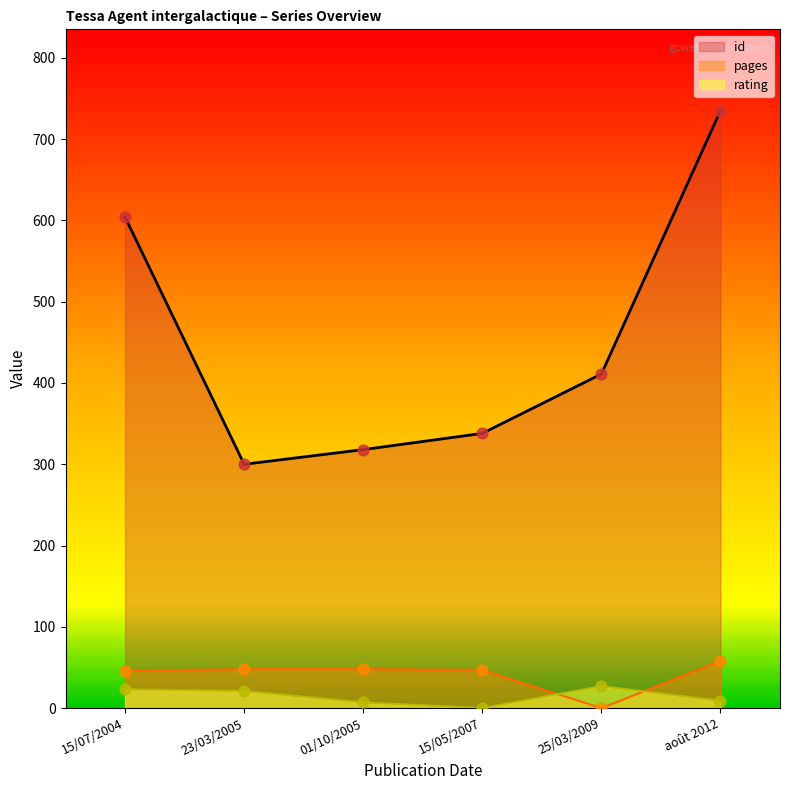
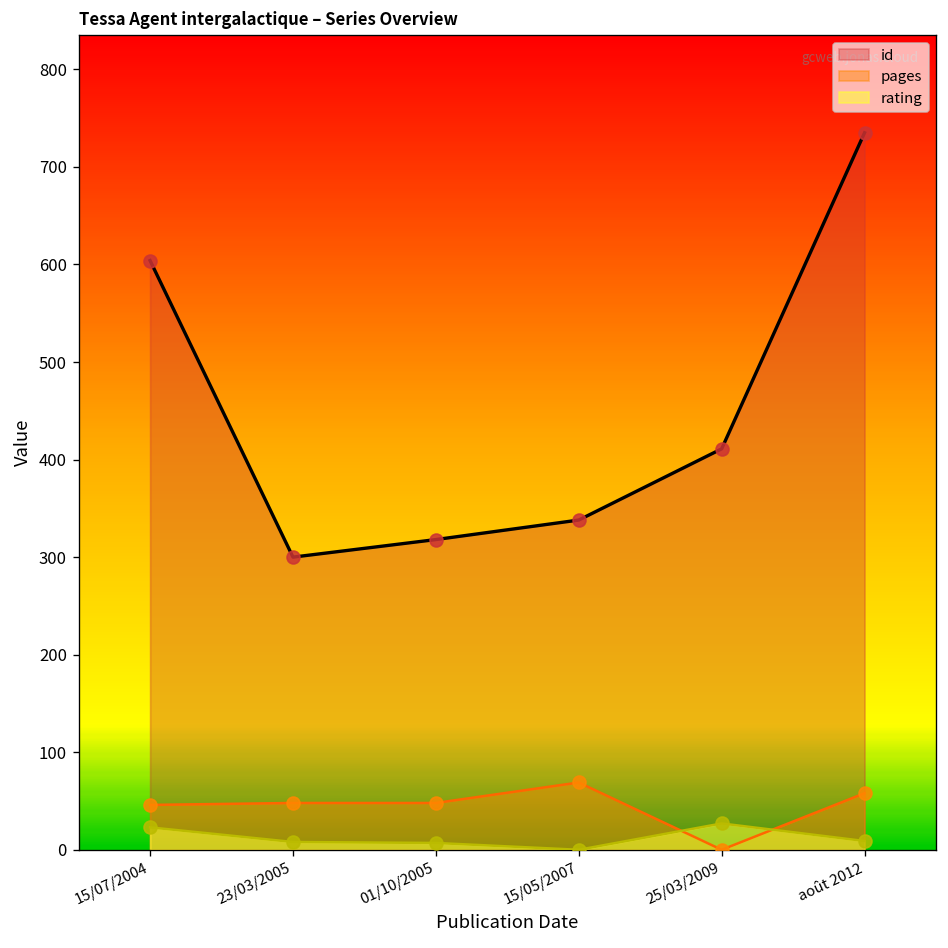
rating, 23/03/2005: 20 -> 10
pages, 15/05/2007: 50 -> 70
